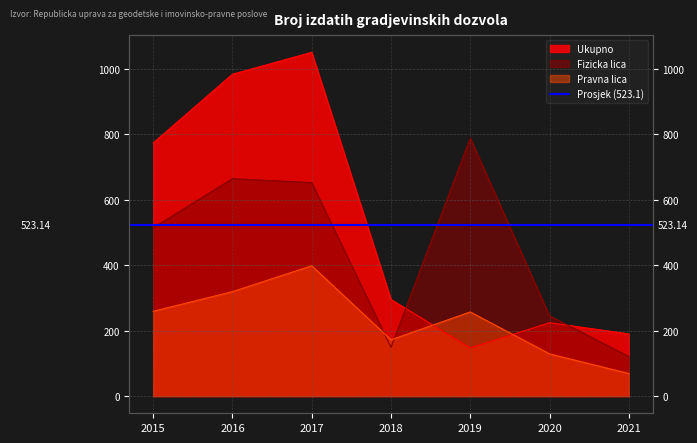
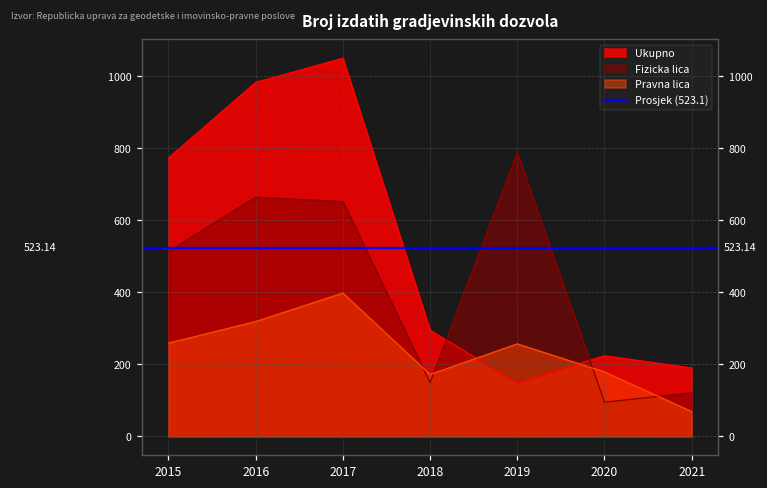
Fizicka lica, 2020: 250 -> 100
Pravna lica, 2020: 130 -> 180
